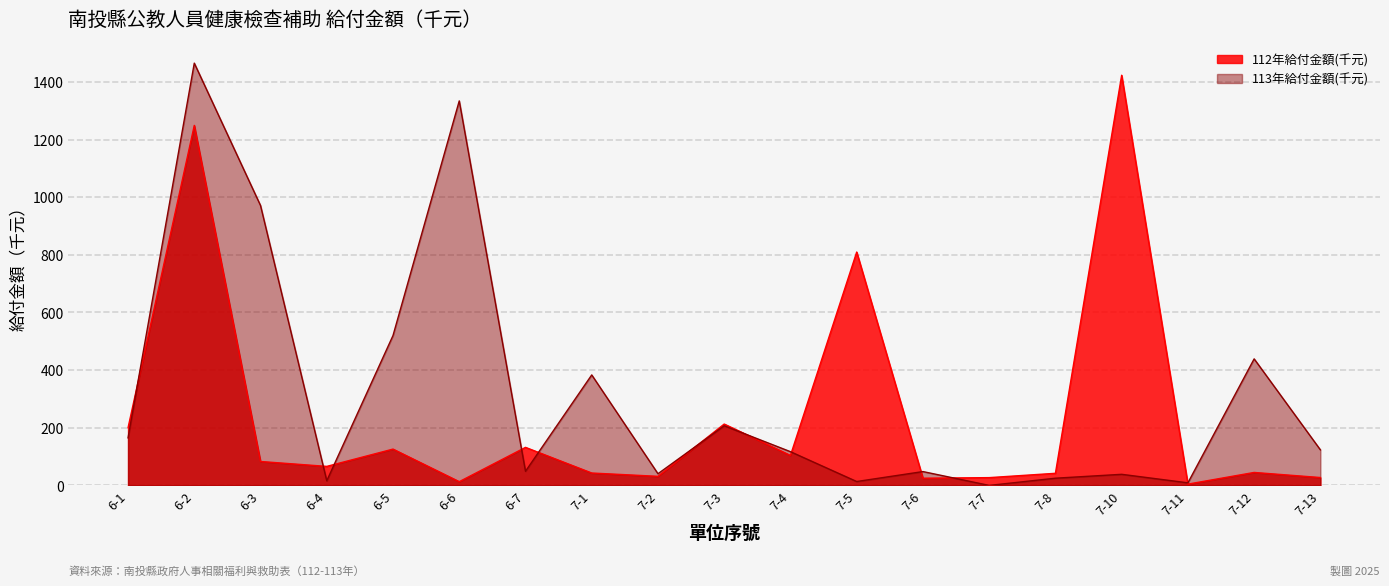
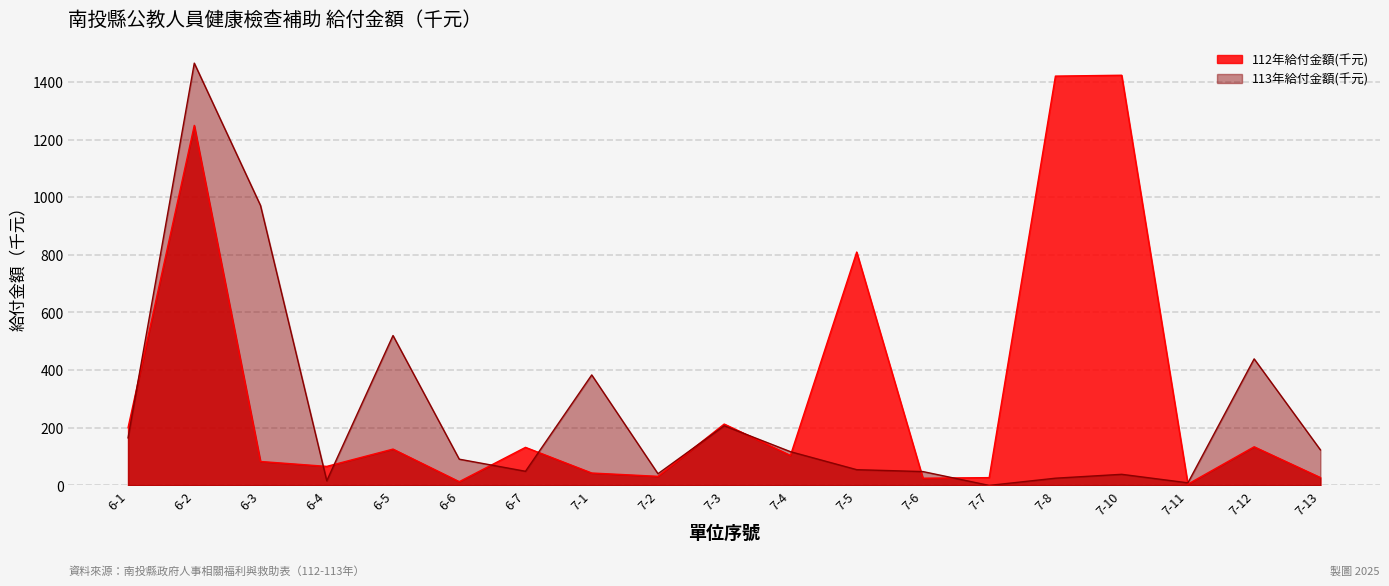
113年給付金額(千元), 6-6: 1330 -> 90
113年給付金額(千元), 7-5: 10 -> 50
112年給付金額(千元), 7-8: 40 -> 1420
112年給付金額(千元), 7-12: 50 -> 130
